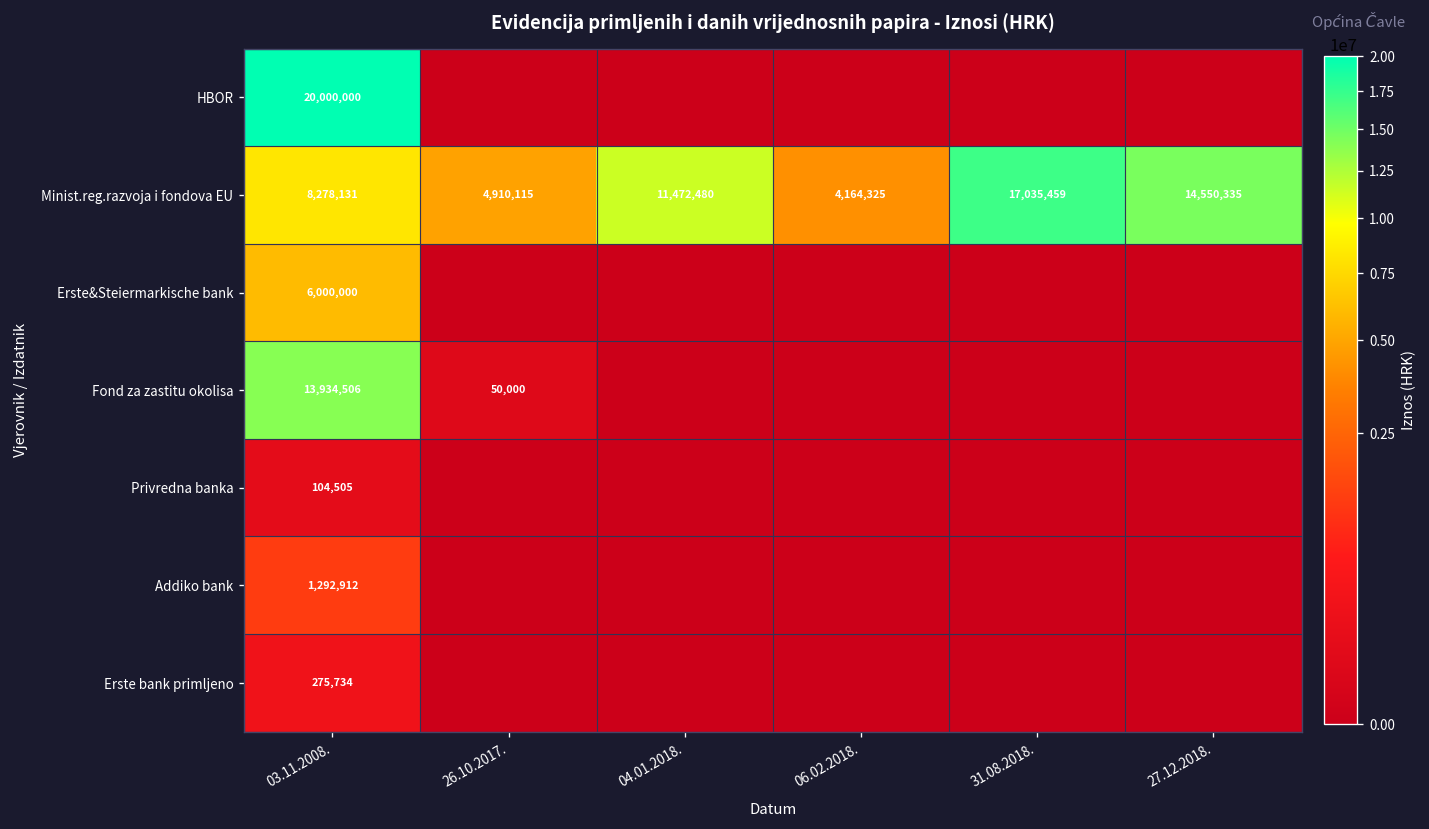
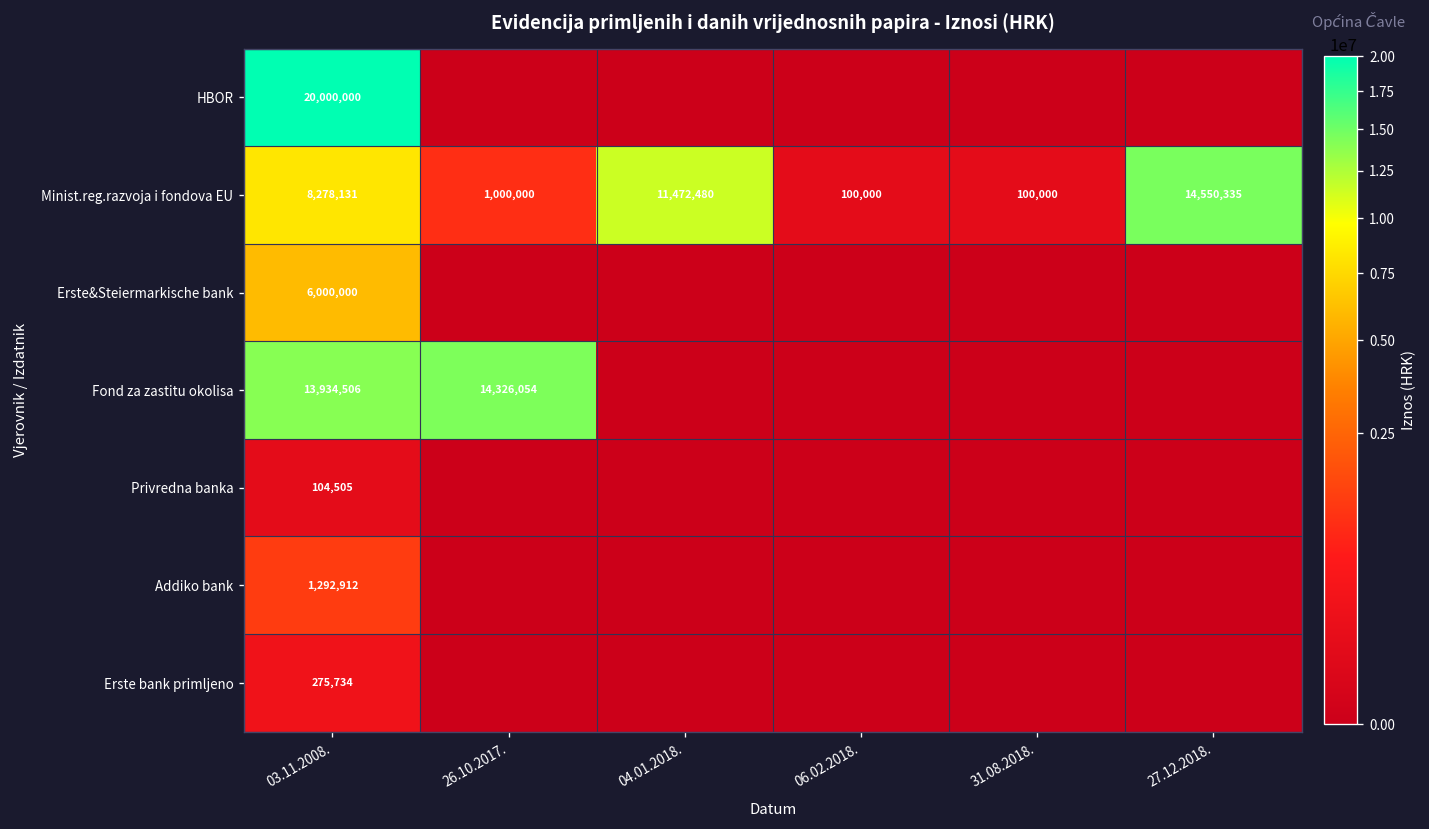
Minist.reg.razvoja i fondova EU, 26.10.2017.: 4,910,115 -> 1,000,000
Minist.reg.razvoja i fondova EU, 06.02.2018.: 4,164,325 -> 100,000
Minist.reg.razvoja i fondova EU, 31.08.2018.: 17,035,459 -> 100,000
Fond za zastitu okolisa, 26.10.2017.: 50,000 -> 14,326,054
